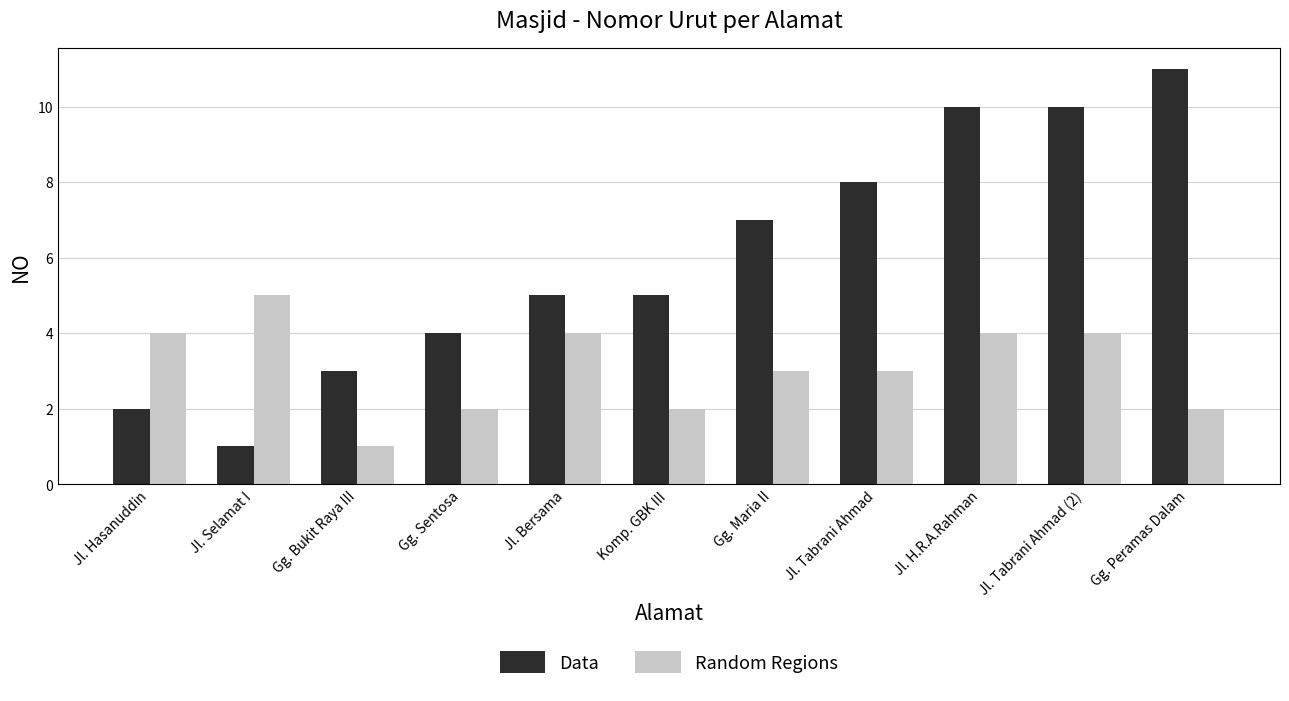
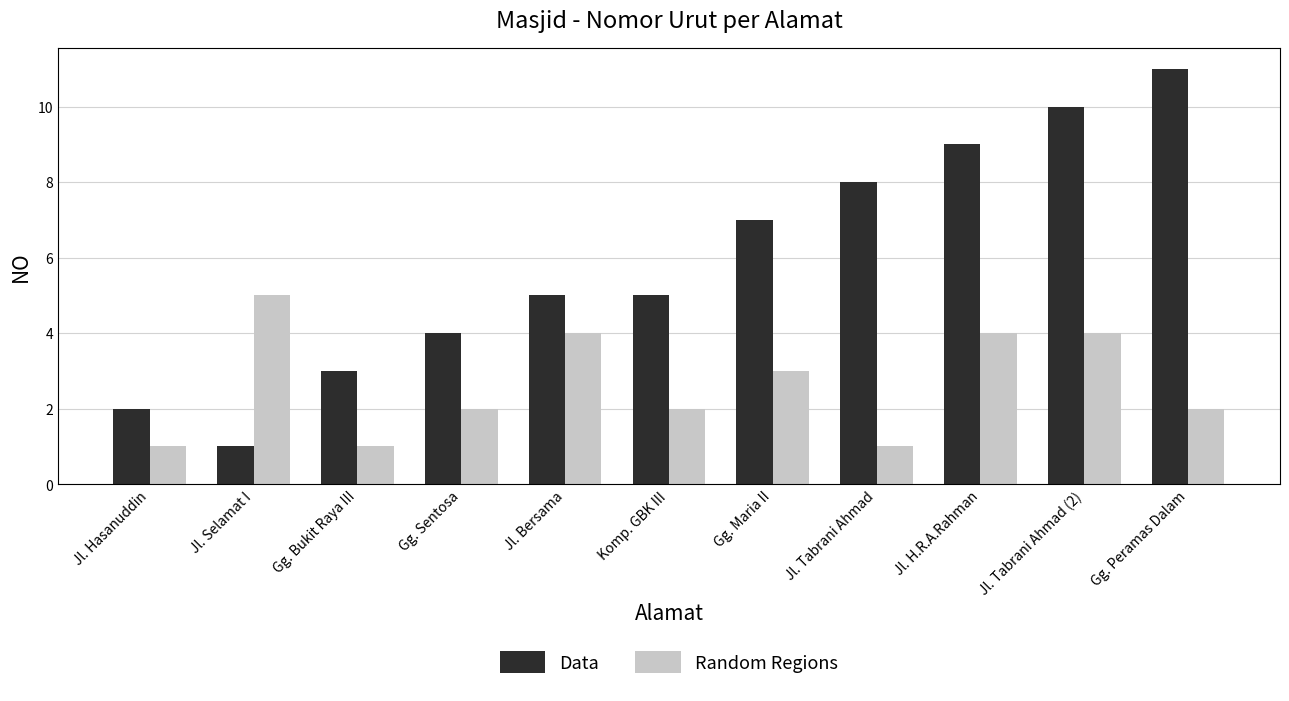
Random Regions, Jl. Hasanuddin: 4 -> 1
Random Regions, Jl. Tabrani Ahmad: 3 -> 1
Data, Jl. H.R.A.Rahman: 10 -> 9
